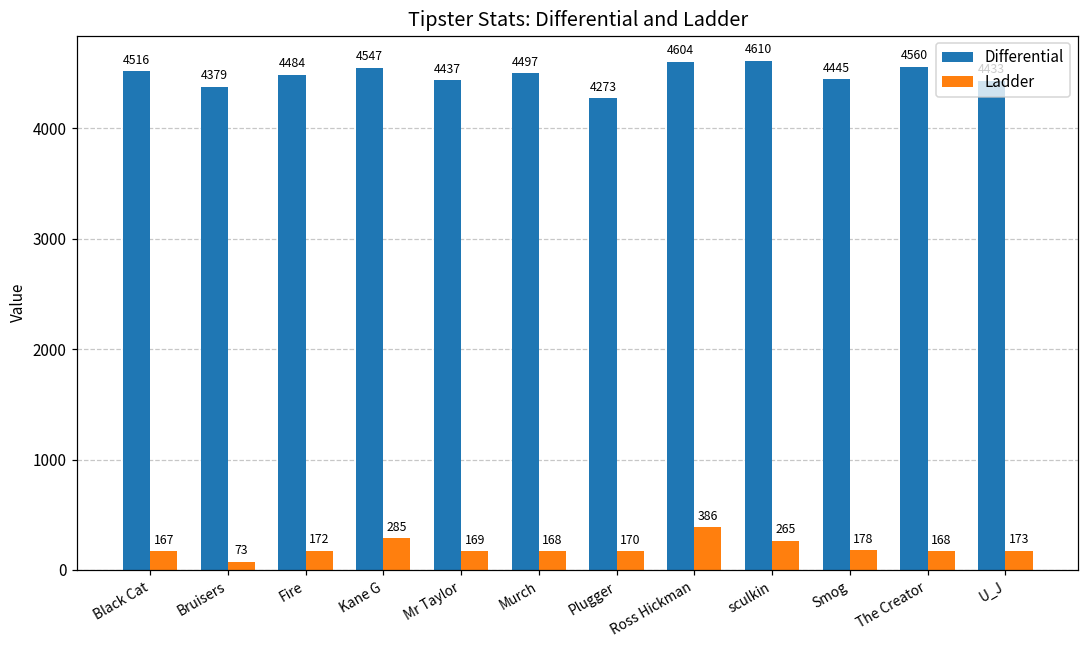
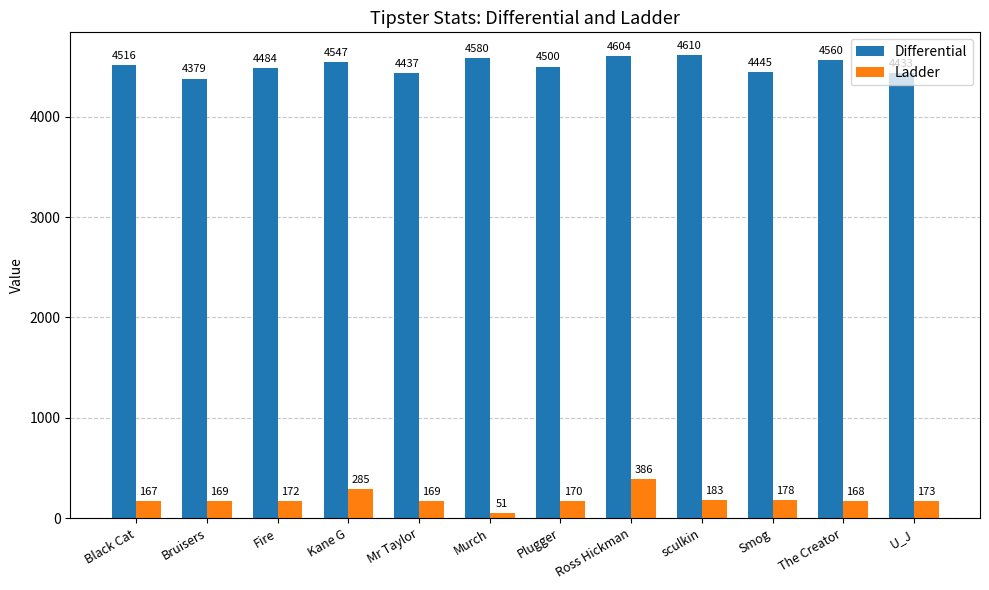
Ladder, Bruisers: 73 -> 169
Differential, Murch: 4497 -> 4580
Ladder, Murch: 168 -> 51
Differential, Plugger: 4273 -> 4500
Ladder, sculkin: 265 -> 183
